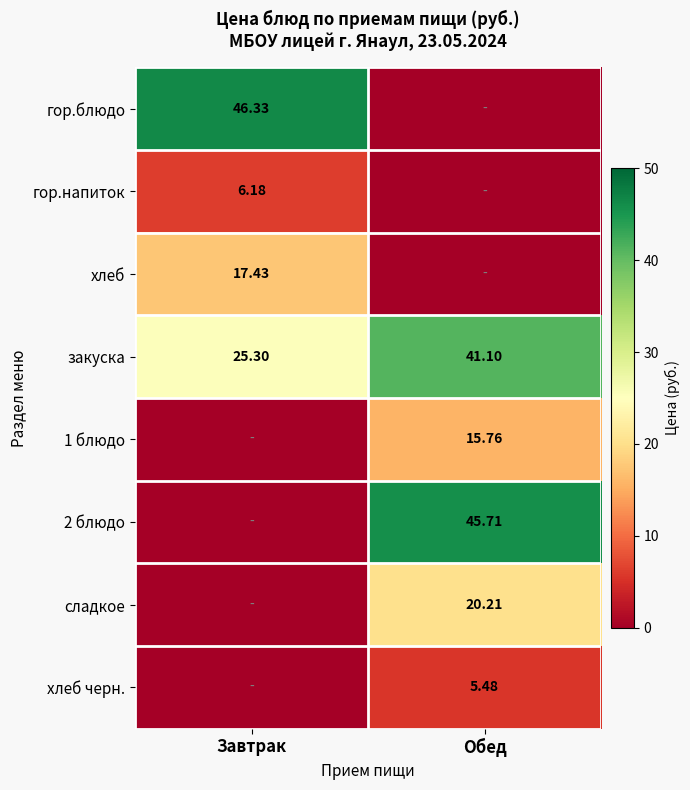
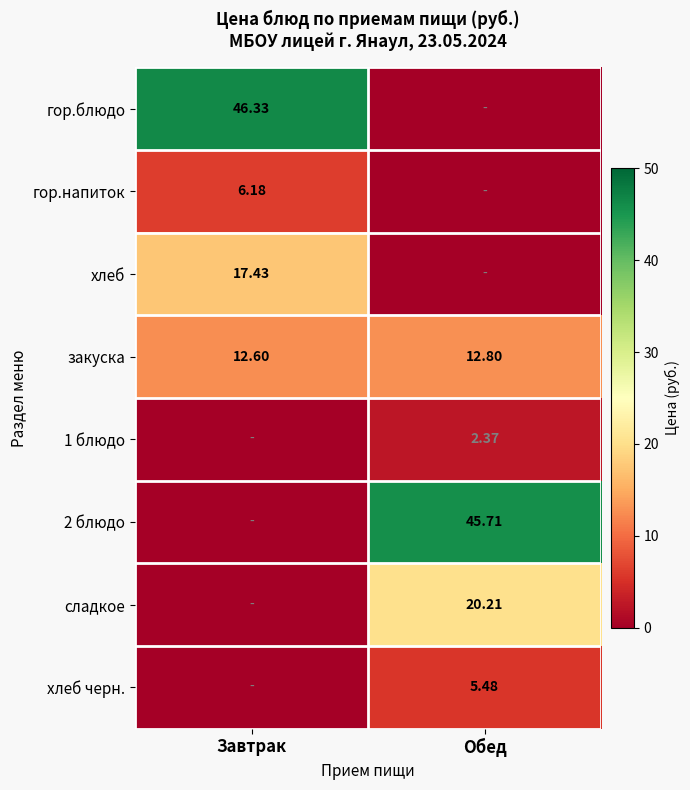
закуска, Завтрак: 25.30 -> 12.60
закуска, Обед: 41.10 -> 12.80
1 блюдо, Обед: 15.76 -> 2.37
